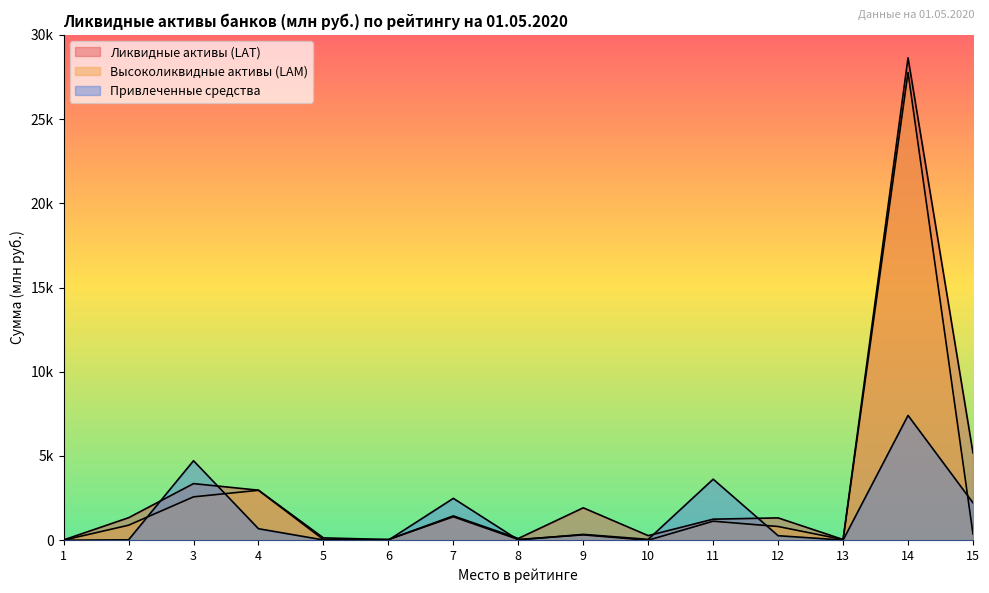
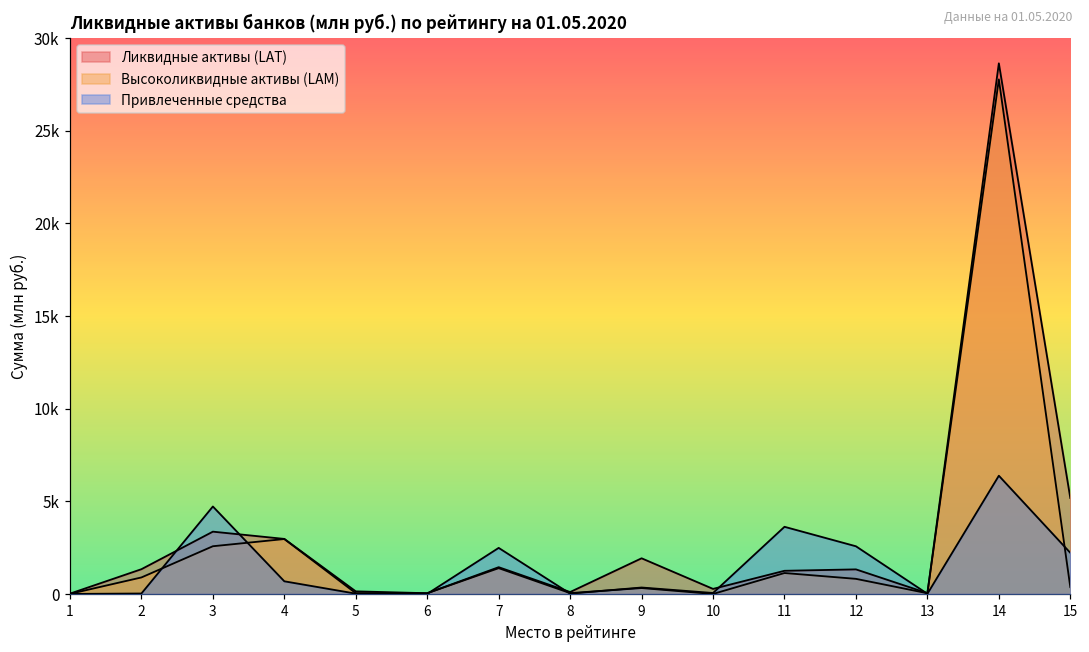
Привлеченные средства, 12: 300 -> 2600
Привлеченные средства, 14: 7400 -> 6400
